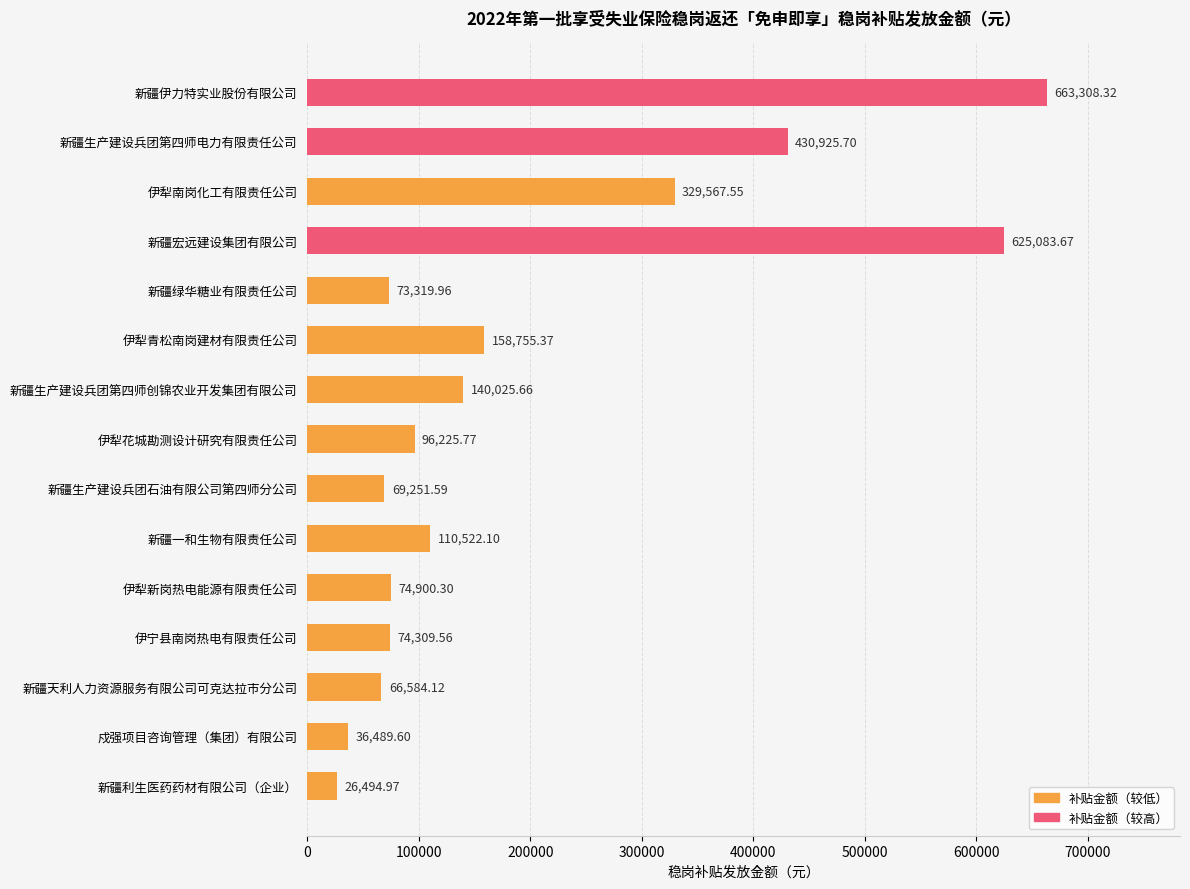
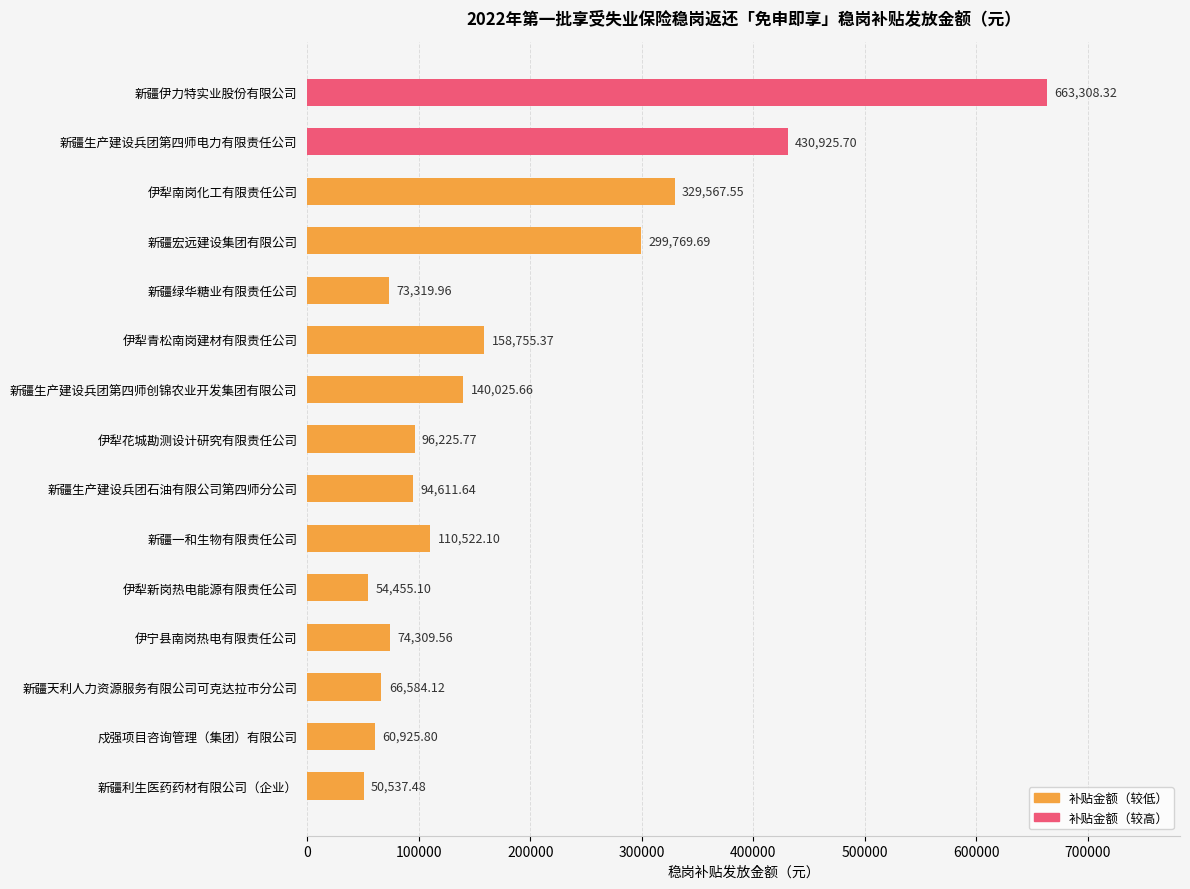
新疆宏远建设集团有限公司: 625,083.67 -> 299,769.69
新疆生产建设兵团石油有限公司第四师分公司: 69,251.59 -> 94,611.64
伊犁新岗热电能源有限责任公司: 74,900.30 -> 54,455.10
戍强项目咨询管理（集团）有限公司: 36,489.60 -> 60,925.80
新疆利生医药药材有限公司（企业）: 26,494.97 -> 50,537.48
